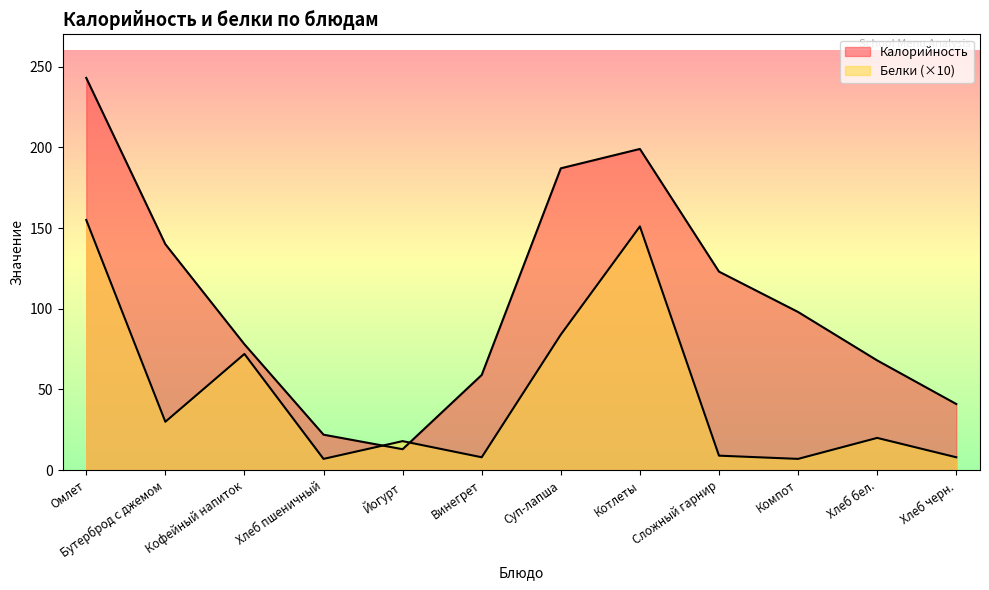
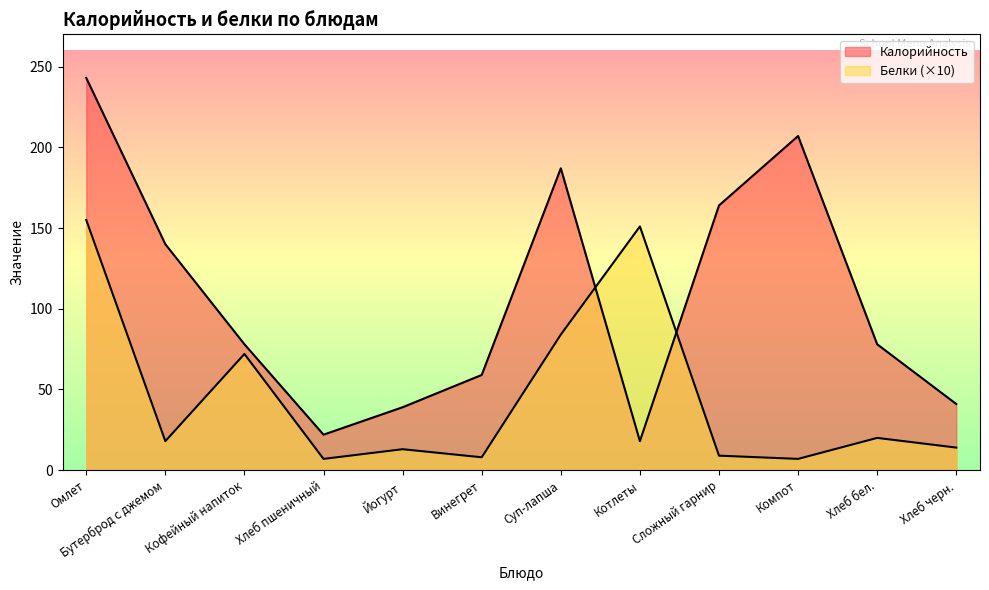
Белки (×10), Бутерброд с джемом: 30 -> 18
Калорийность, Йогурт: 13 -> 39
Белки (×10), Йогурт: 18 -> 13
Калорийность, Котлеты: 199 -> 18
Калорийность, Сложный гарнир: 123 -> 164
Калорийность, Компот: 98 -> 207
Калорийность, Хлеб бел.: 68 -> 78
Белки (×10), Хлеб черн.: 8 -> 14
